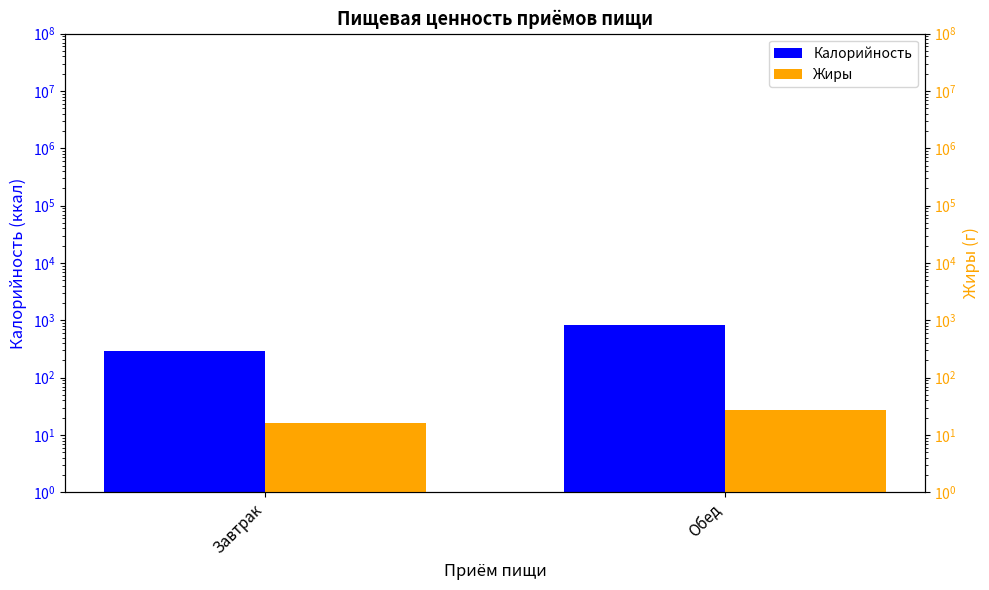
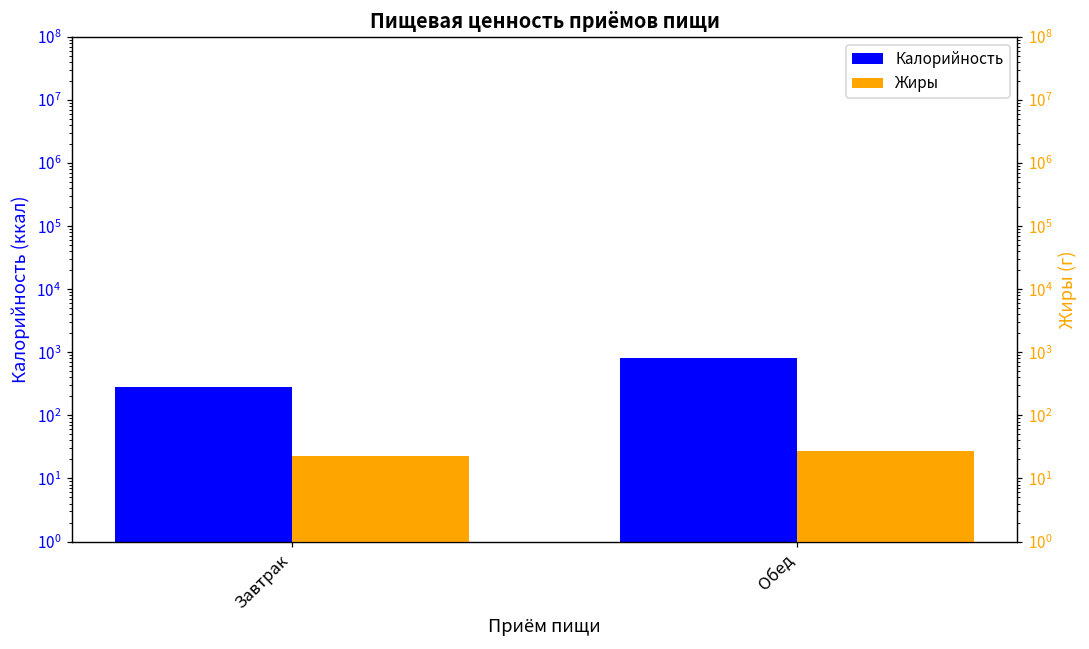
Жиры, Завтрак: 16 -> 23
